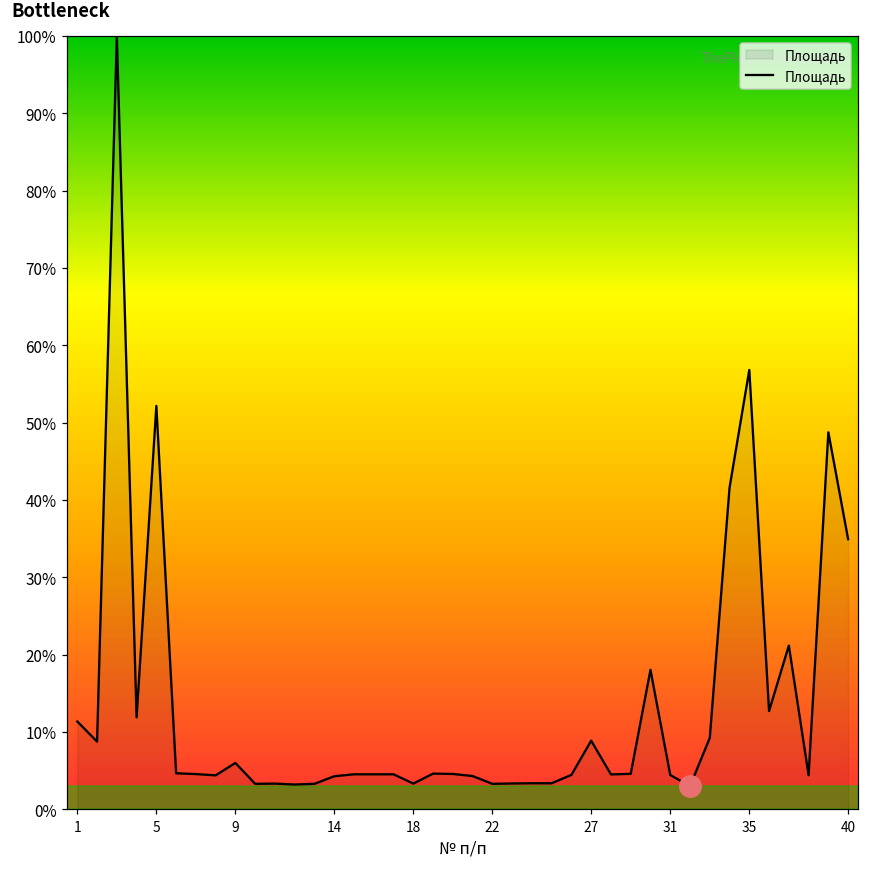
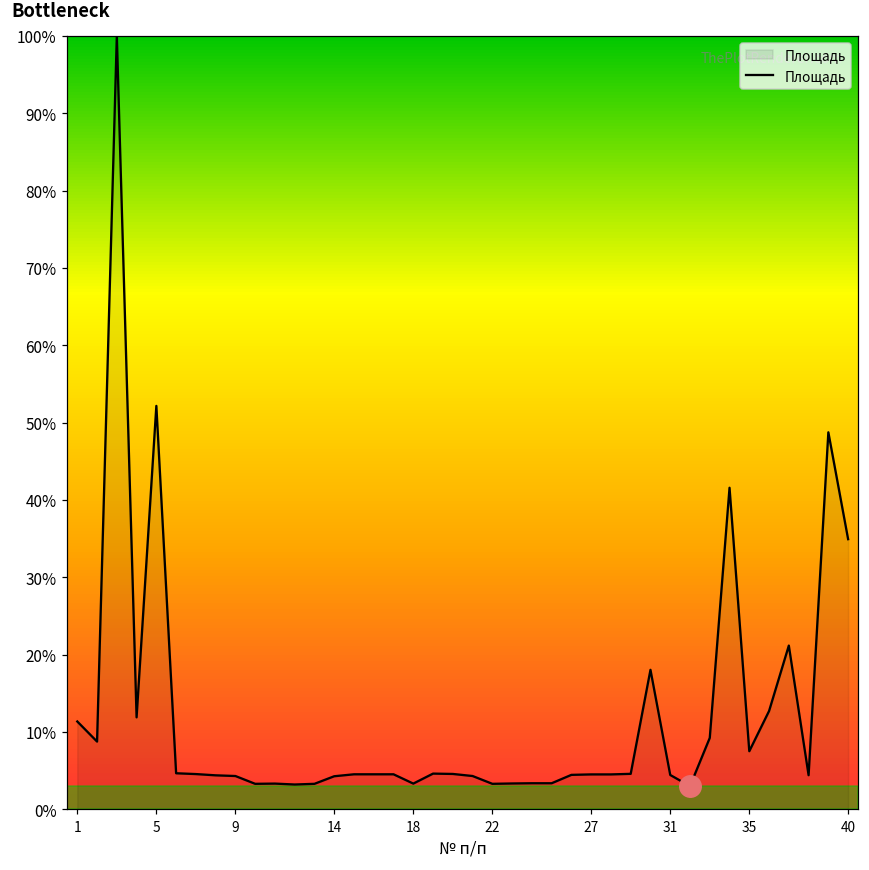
Площадь, 9: 6% -> 4%
Площадь, 27: 9% -> 4%
Площадь, 35: 57% -> 7%
